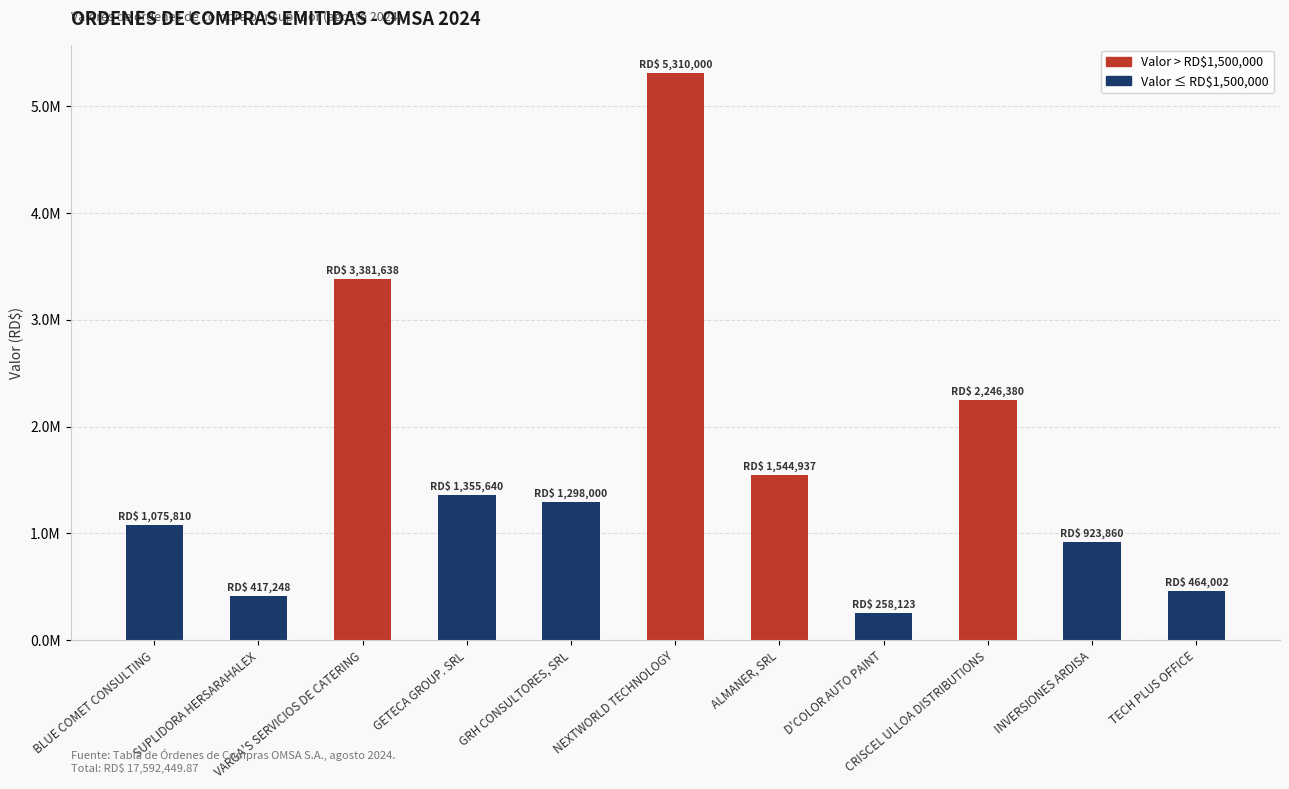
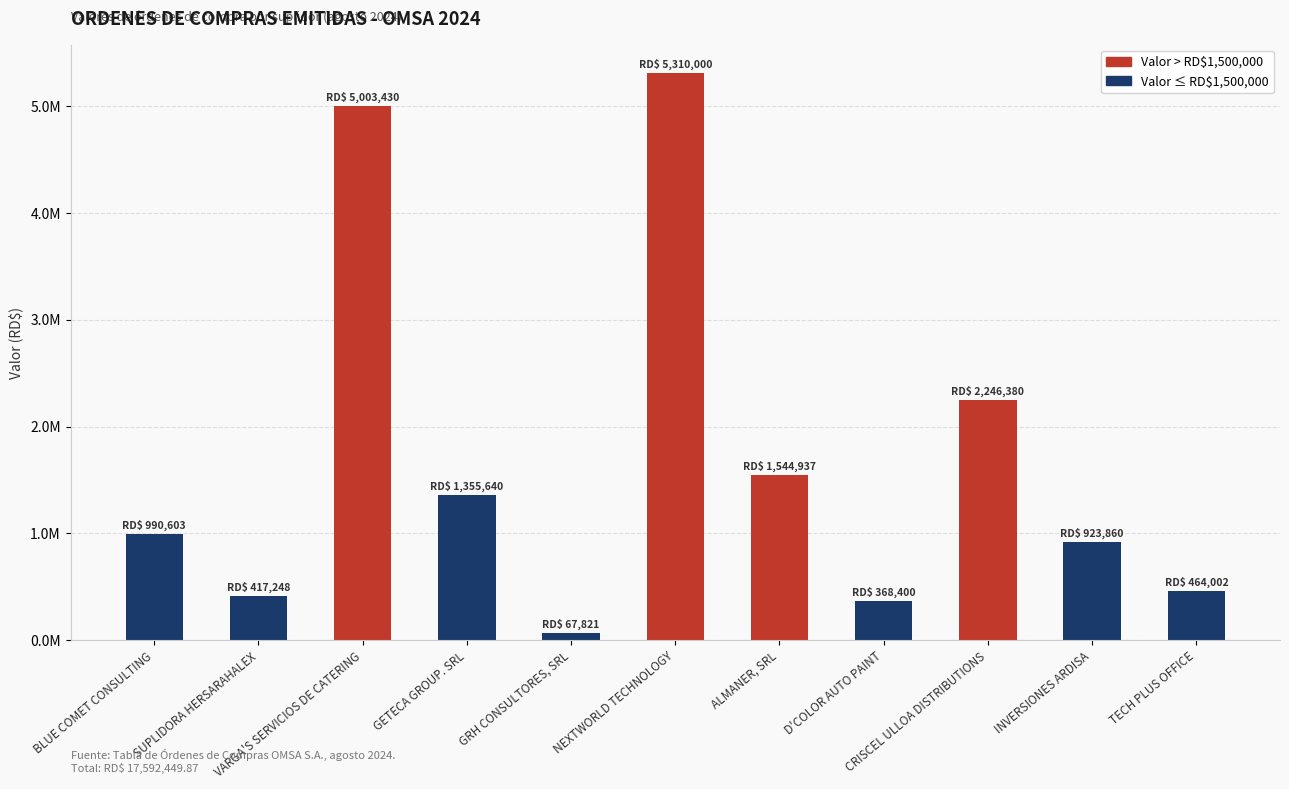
BLUE COMET CONSULTING: 1,075,810 -> 990,603
VARGA'S SERVICIOS DE CATERING: 3,381,638 -> 5,003,430
GRH CONSULTORES, SRL: 1,298,000 -> 67,821
D'COLOR AUTO PAINT: 258,123 -> 368,400
